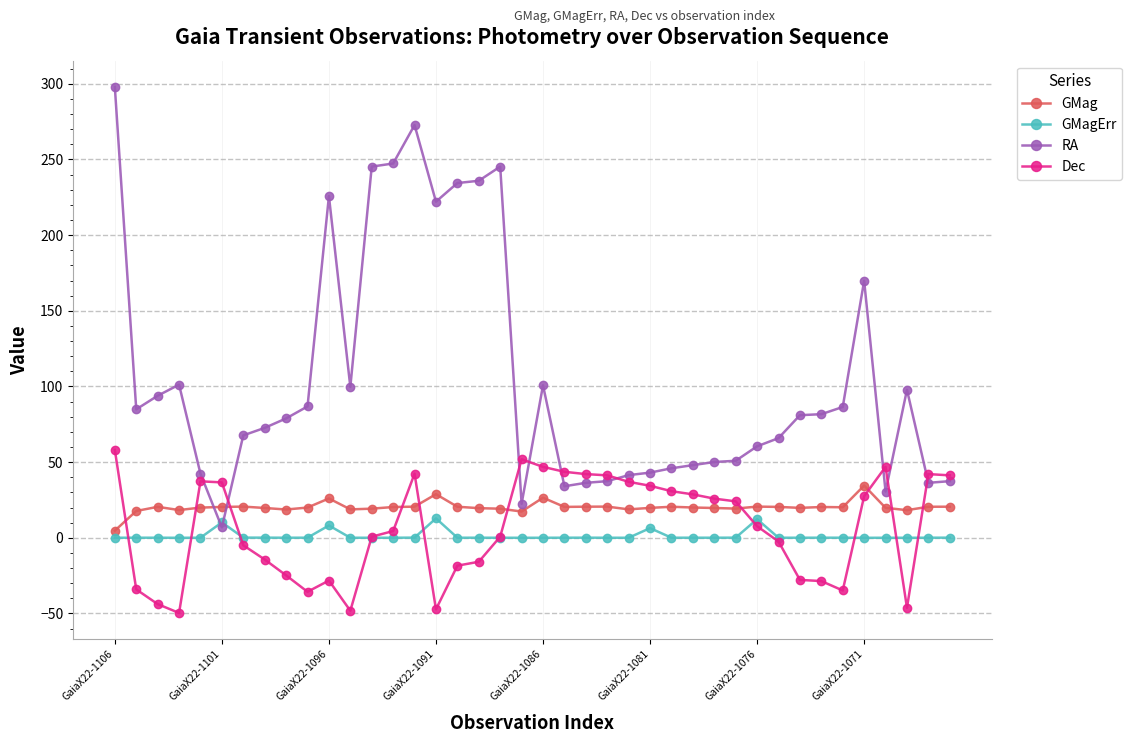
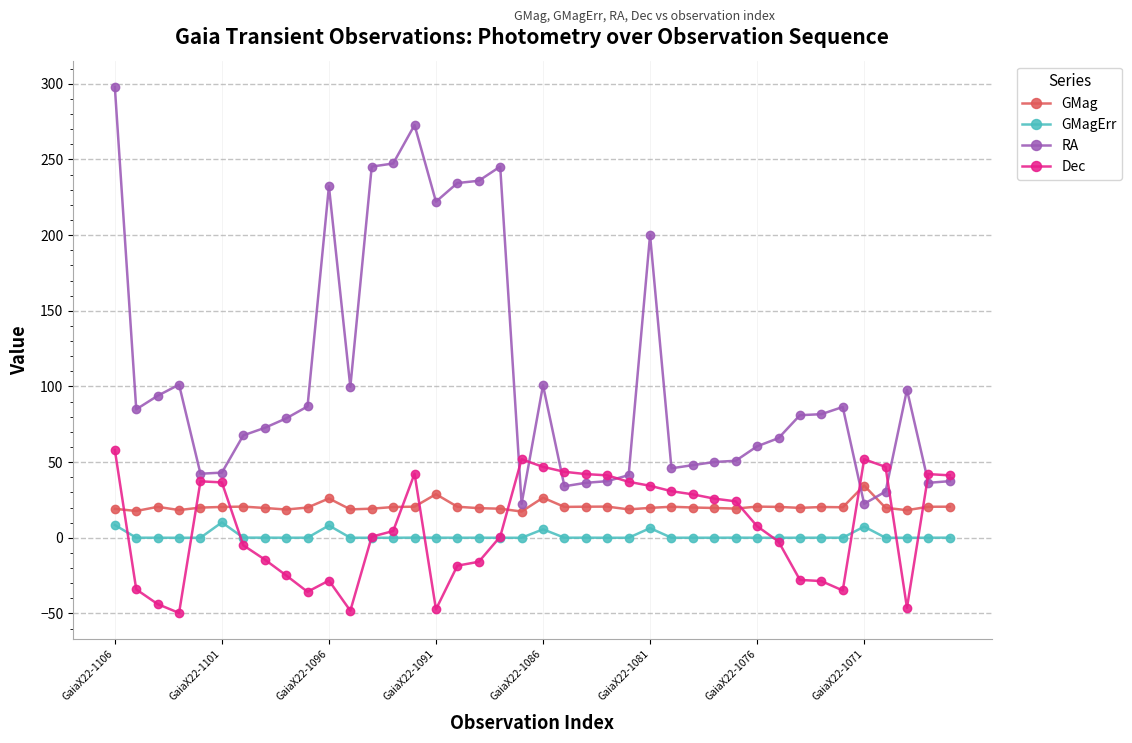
GMag, GaiaX22-1106: 5 -> 19
GMagErr, GaiaX22-1106: 0 -> 8
RA, GaiaX22-1101: 7 -> 43
RA, GaiaX22-1096: 226 -> 232
GMagErr, GaiaX22-1091: 13 -> 0
GMagErr, GaiaX22-1086: 0 -> 6
RA, GaiaX22-1081: 43 -> 200
GMagErr, GaiaX22-1076: 12 -> 0
GMagErr, GaiaX22-1071: 0 -> 7
RA, GaiaX22-1071: 170 -> 22
Dec, GaiaX22-1071: 28 -> 52
